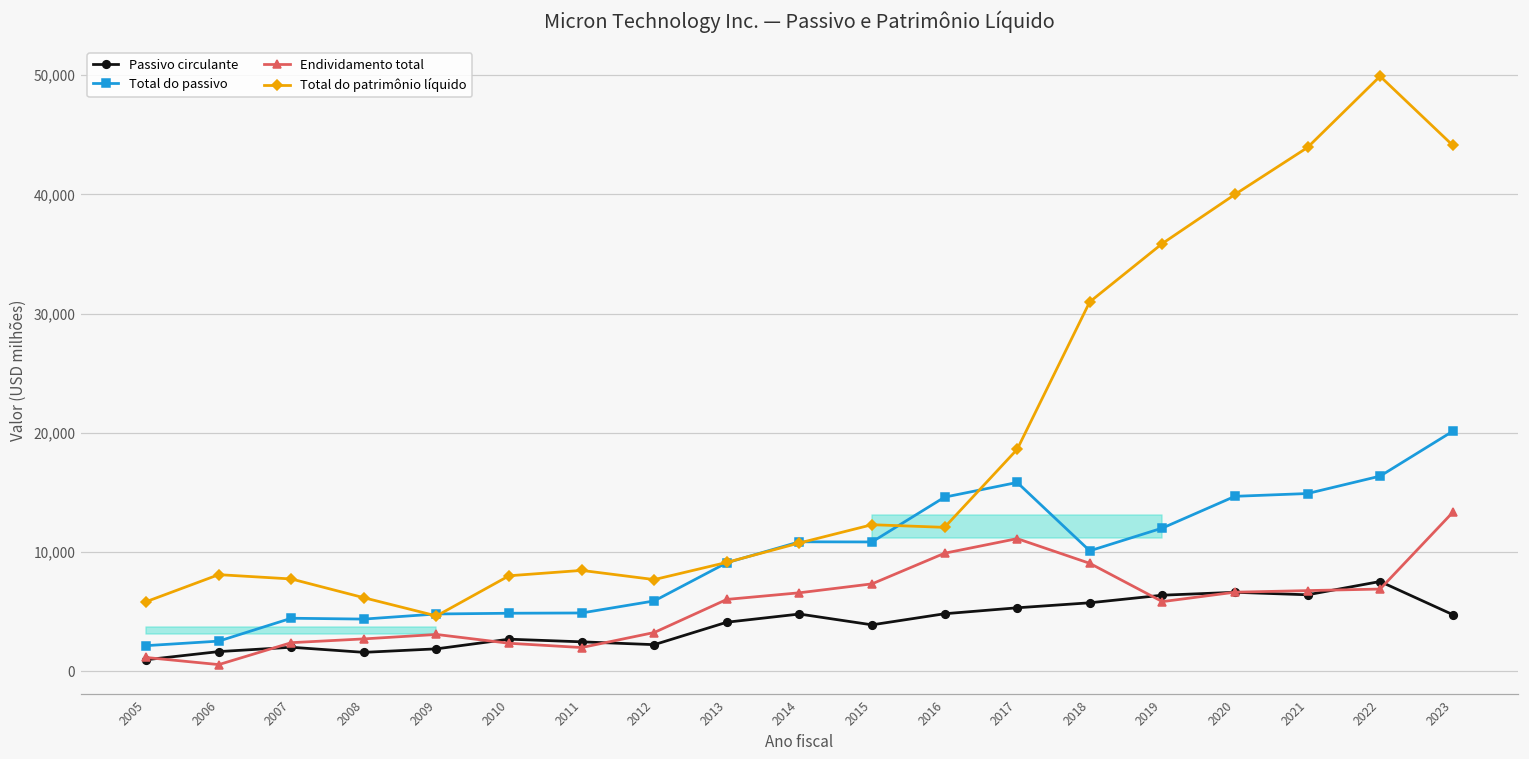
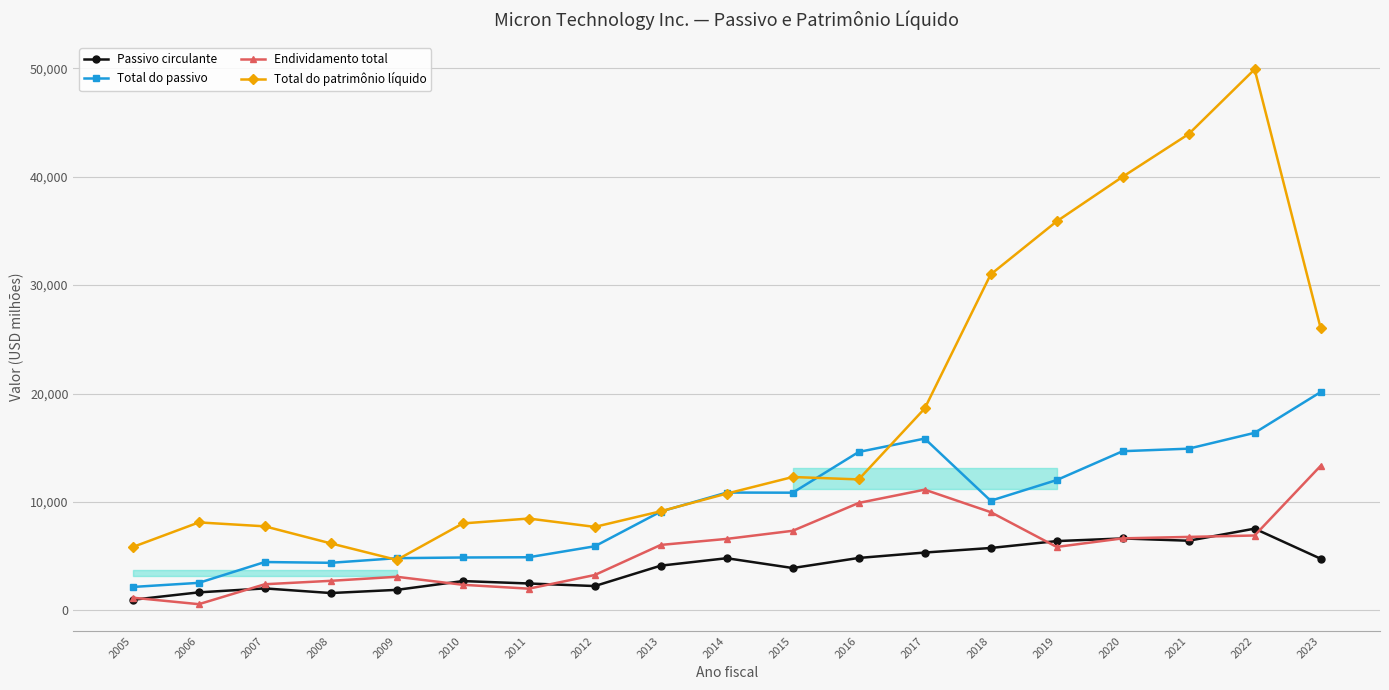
Total do patrimônio líquido, 2023: 44,100 -> 26,000
